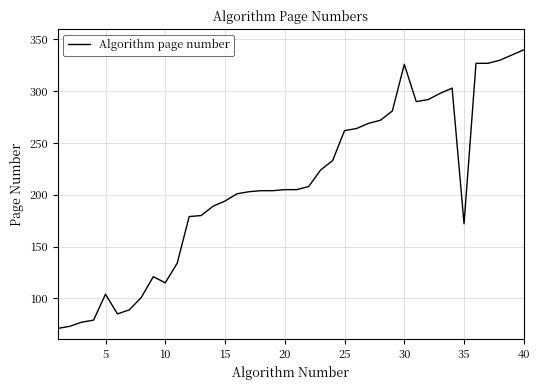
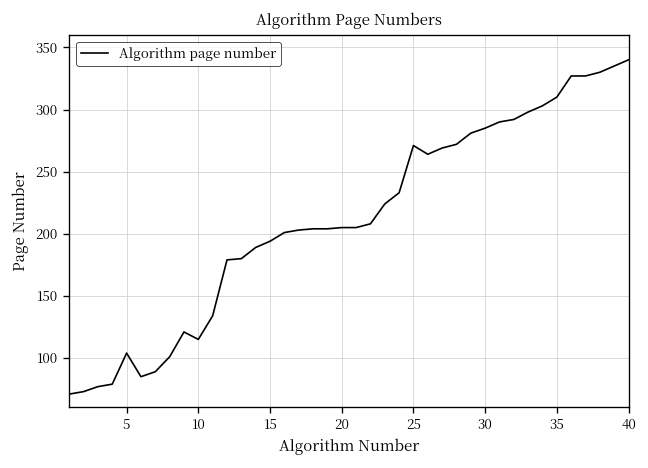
25: 262 -> 271
30: 326 -> 285
35: 172 -> 310
